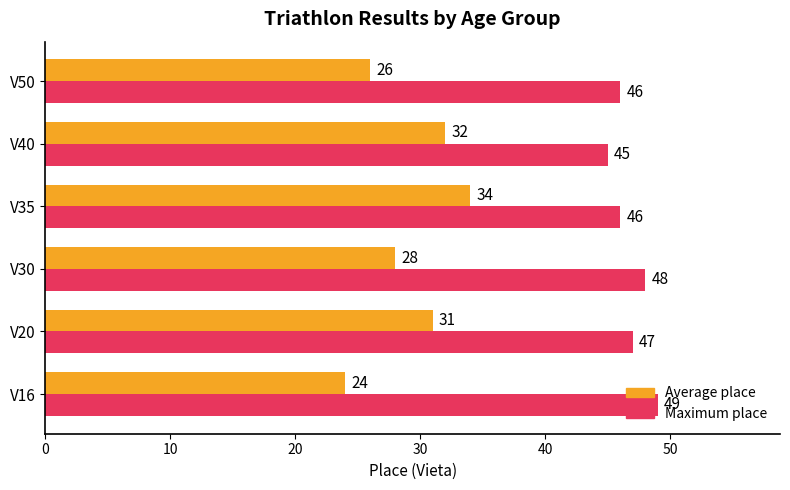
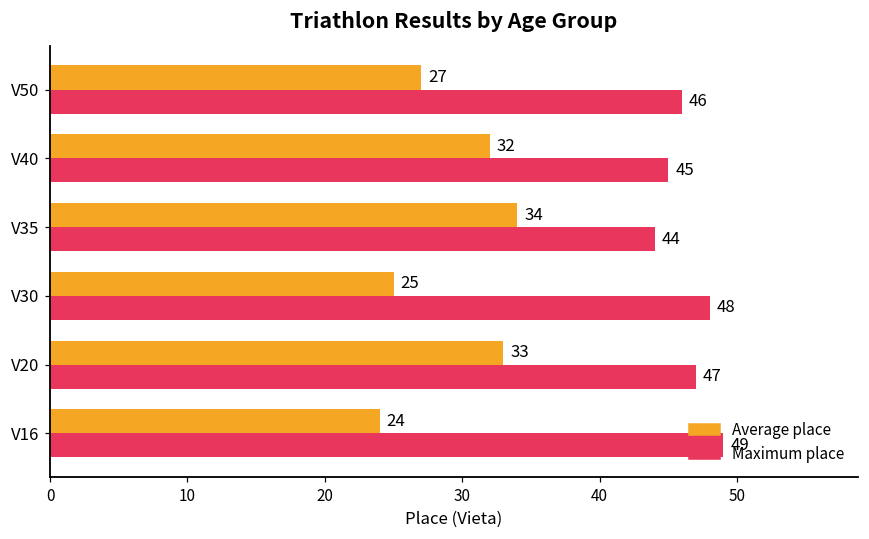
Average place, V50: 26 -> 27
Maximum place, V35: 46 -> 44
Average place, V30: 28 -> 25
Average place, V20: 31 -> 33
